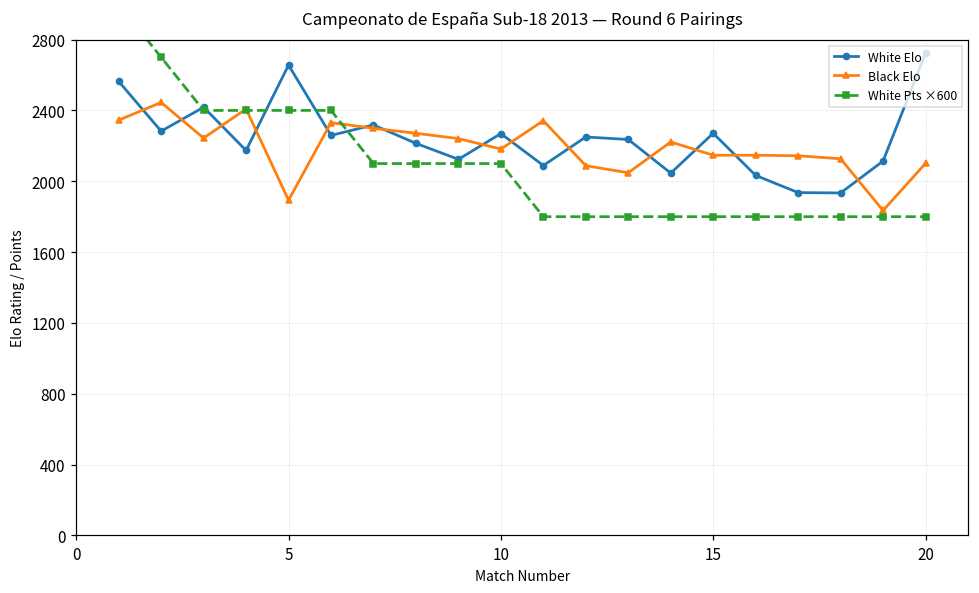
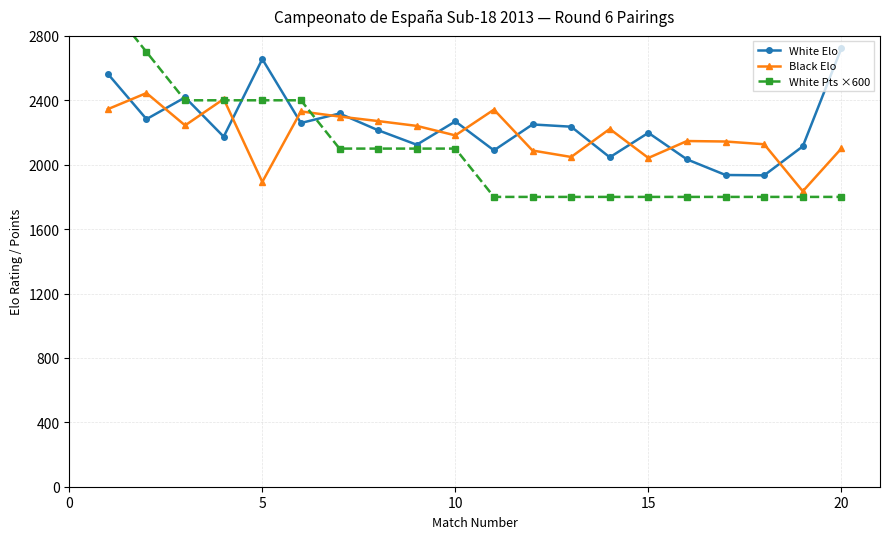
White Elo, 15: 2270 -> 2200
Black Elo, 15: 2150 -> 2040
